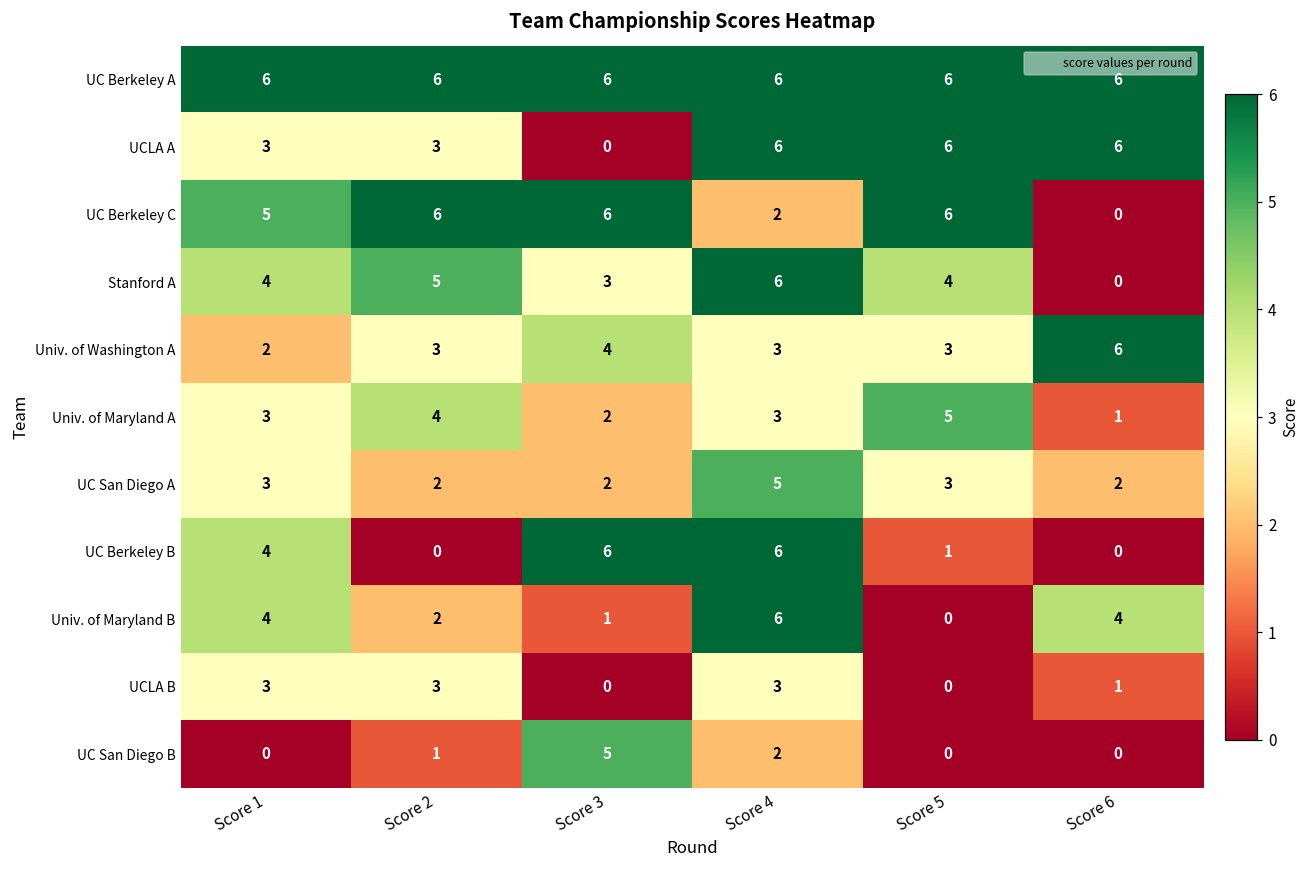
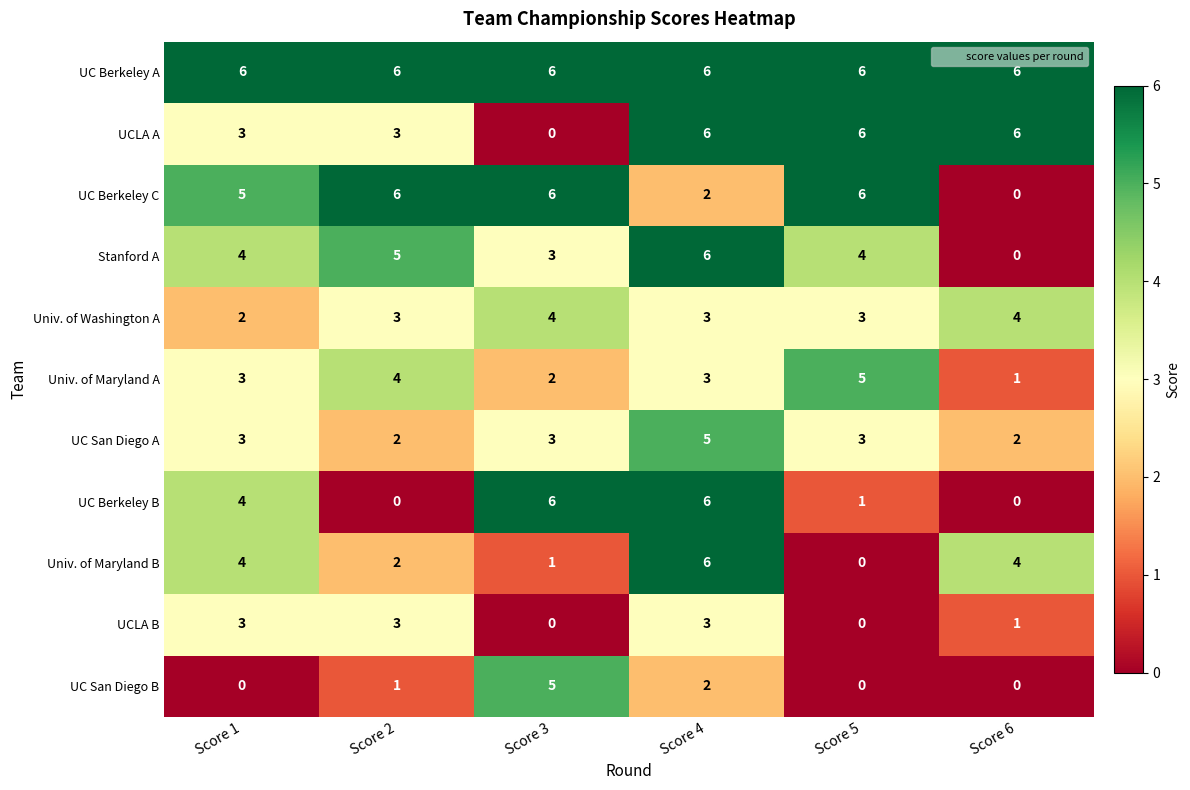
Univ. of Washington A, Score 6: 6 -> 4
UC San Diego A, Score 3: 2 -> 3
